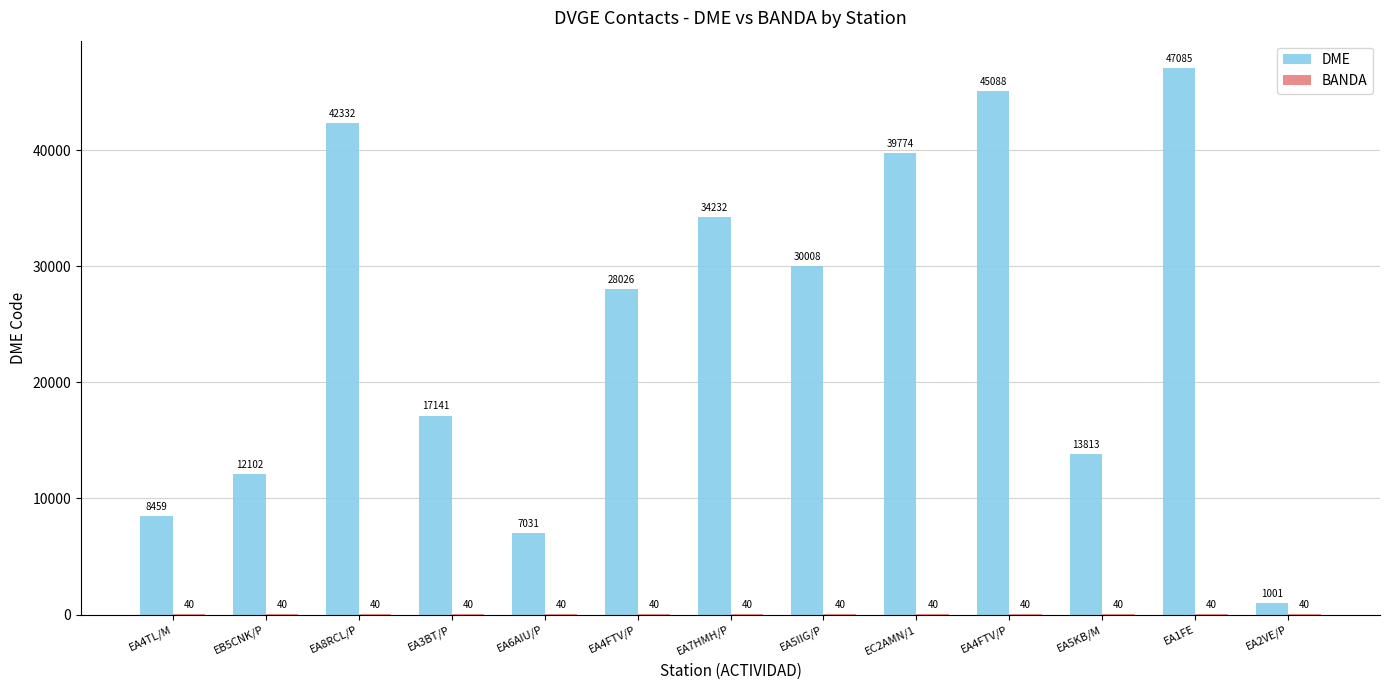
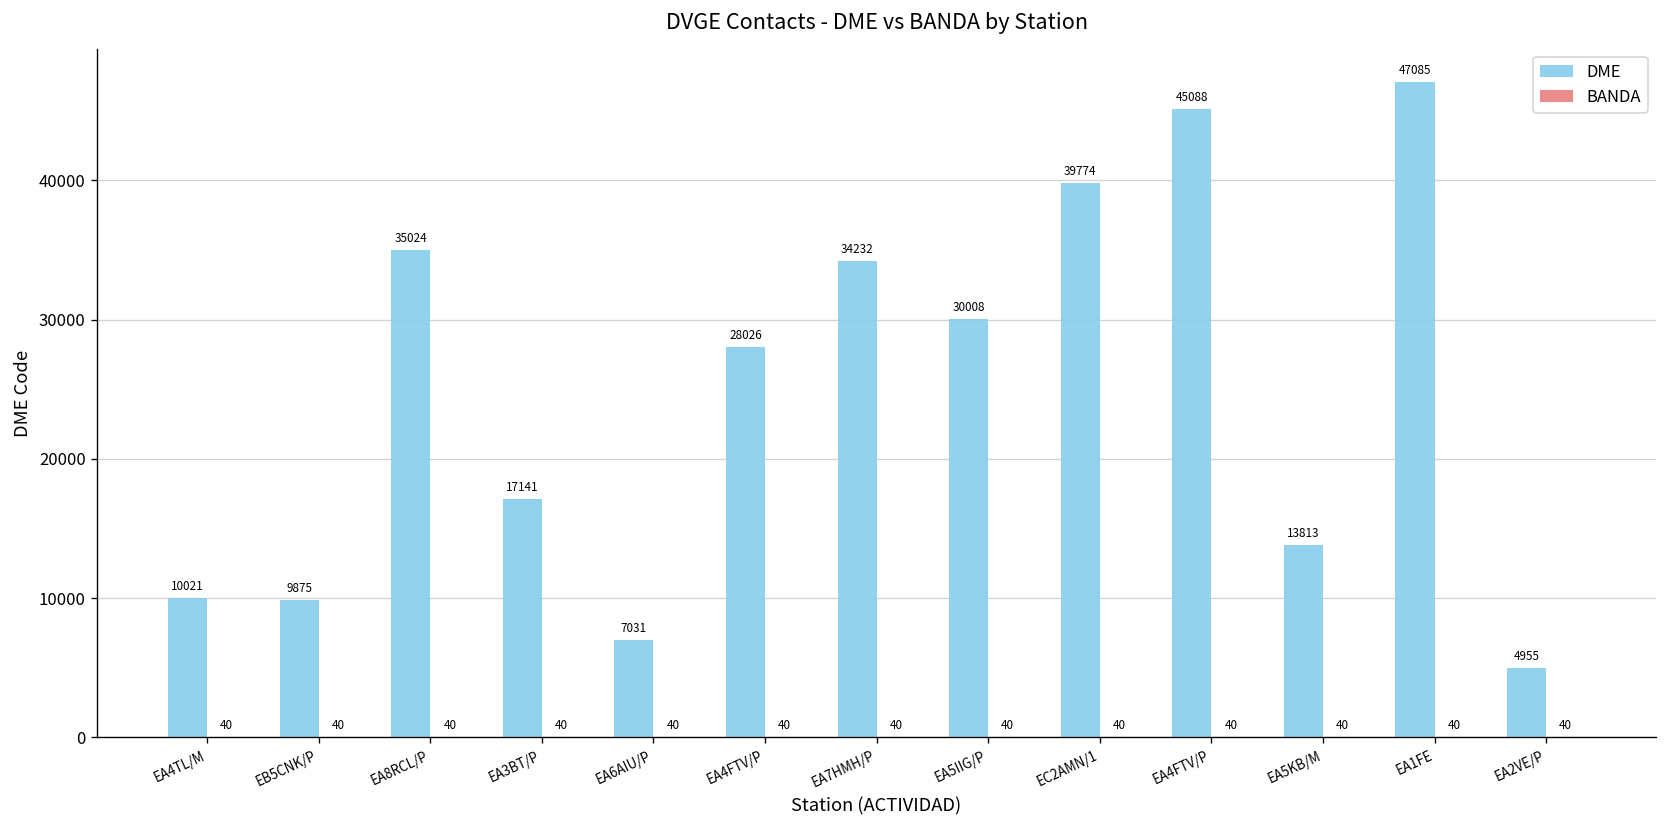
DME, EA4TL/M: 8459 -> 10021
DME, EB5CNK/P: 12102 -> 9875
DME, EA8RCL/P: 42332 -> 35024
DME, EA2VE/P: 1001 -> 4955
